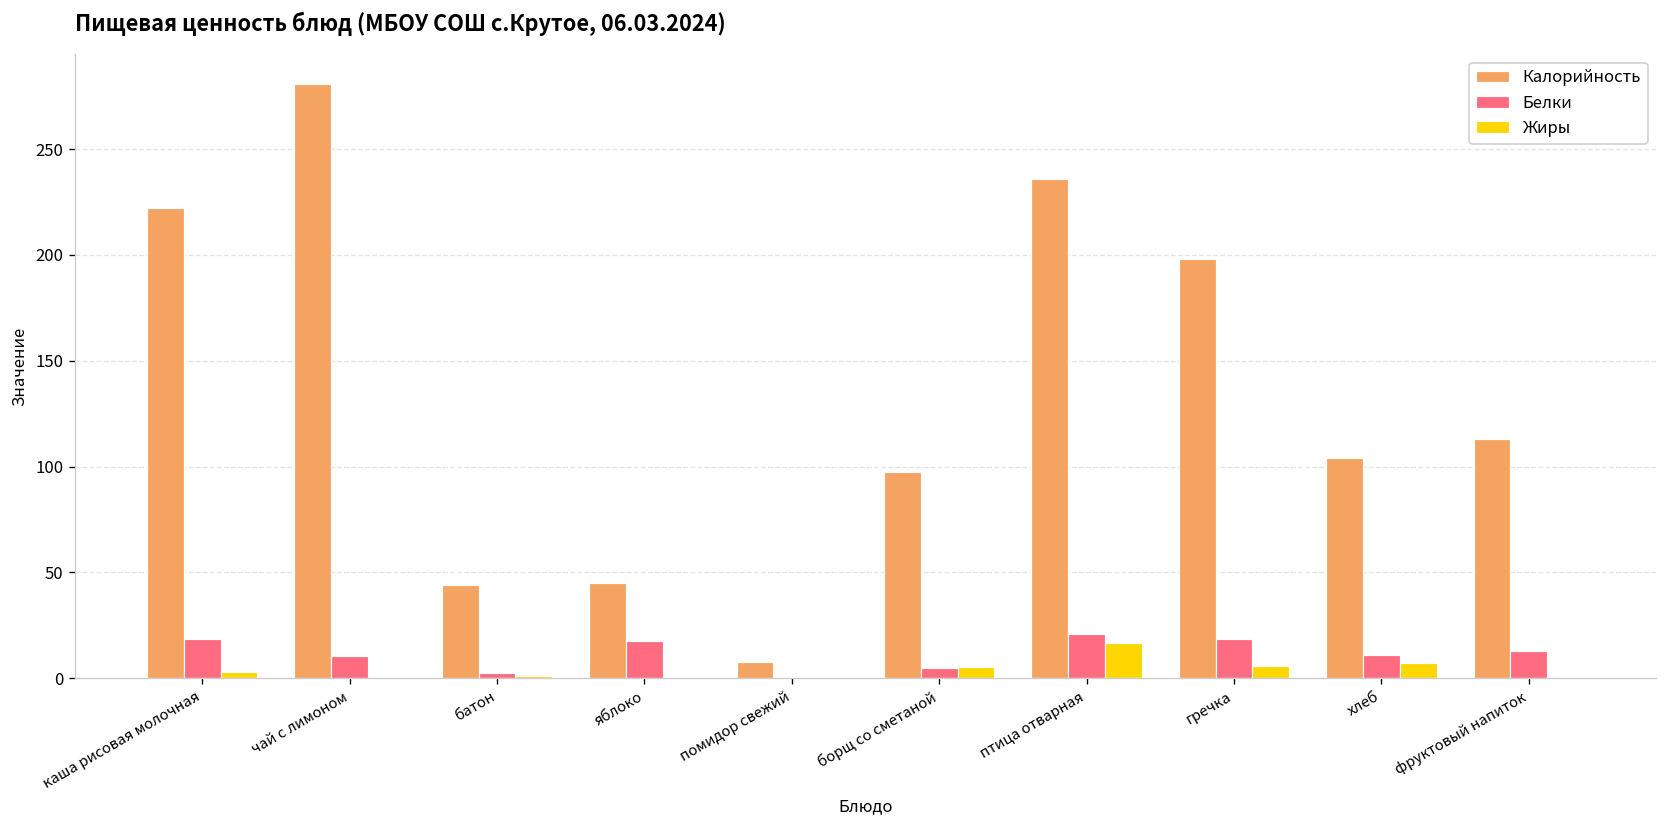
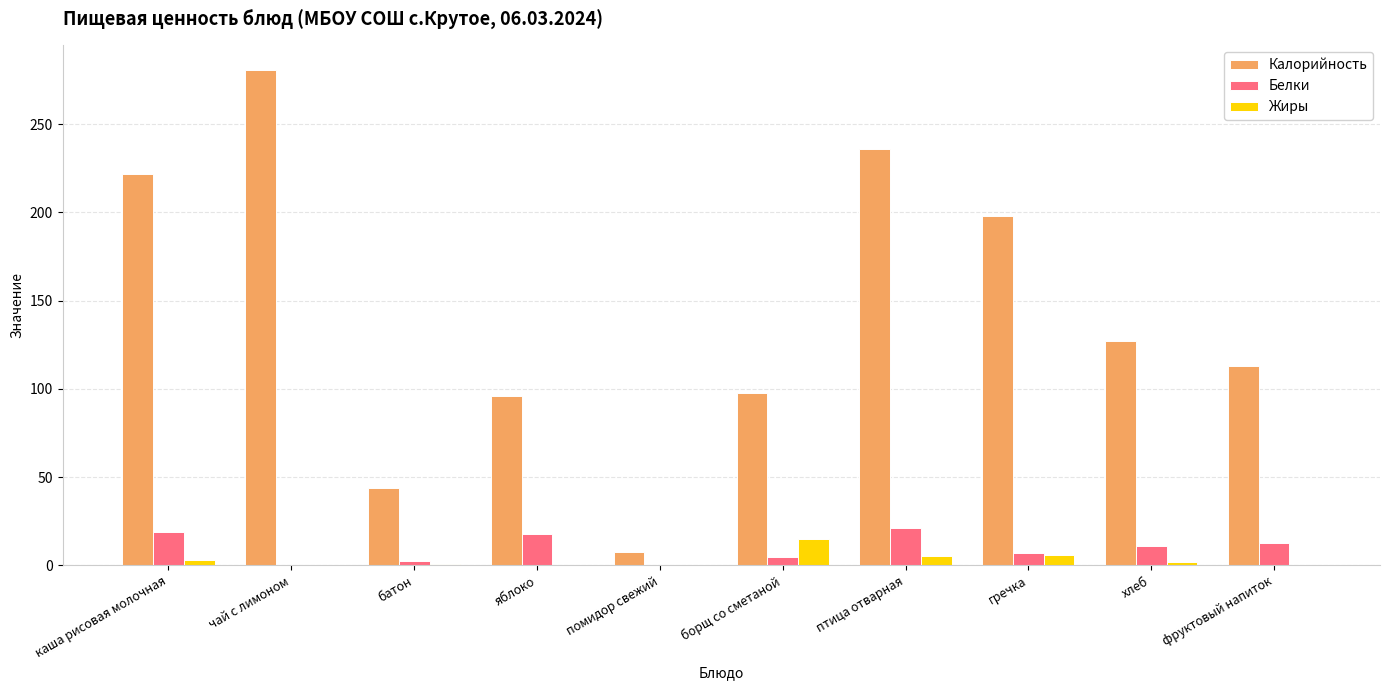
Белки, чай с лимоном: 10 -> 0
Калорийность, яблоко: 45 -> 96
Жиры, борщ со сметаной: 5 -> 15
Жиры, птица отварная: 17 -> 5
Белки, гречка: 19 -> 7
Калорийность, хлеб: 104 -> 127
Жиры, хлеб: 7 -> 2
